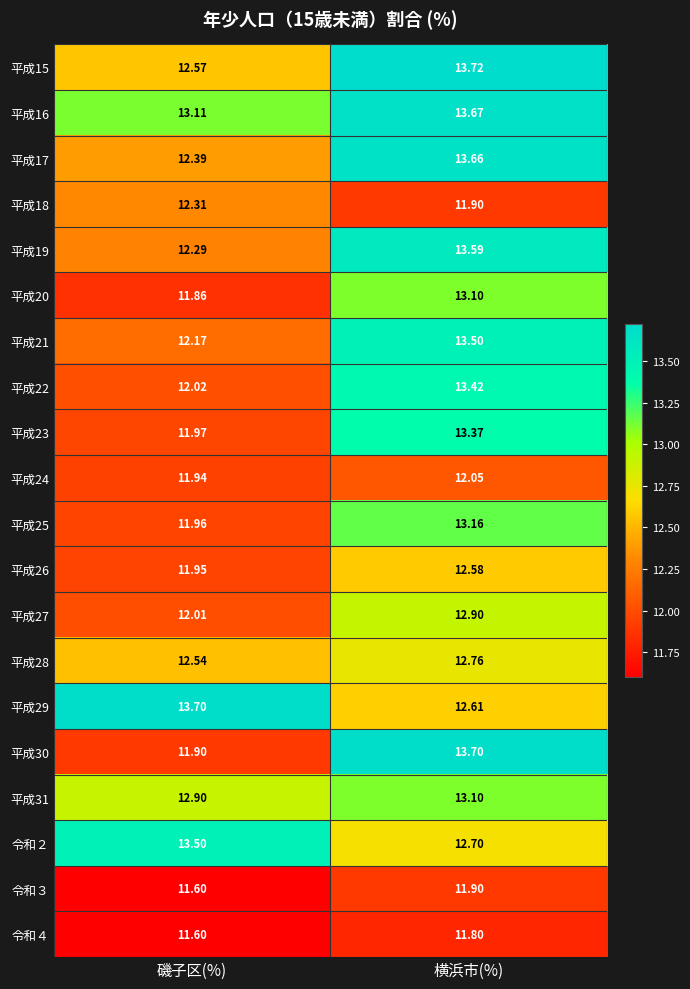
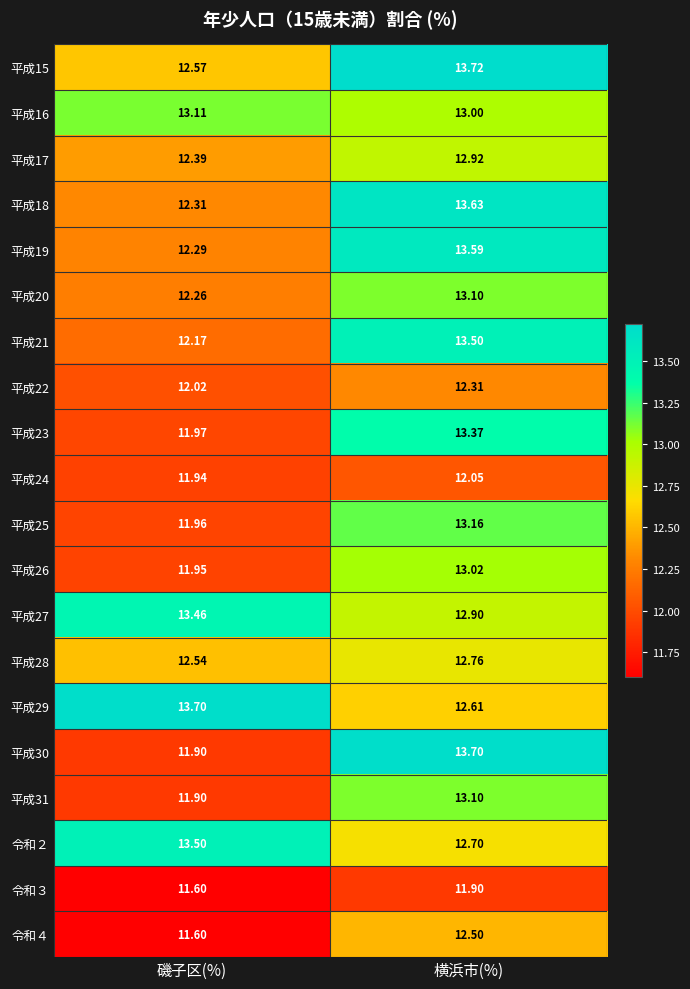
平成16, 横浜市(%): 13.67 -> 13.00
平成17, 横浜市(%): 13.66 -> 12.92
平成18, 横浜市(%): 11.90 -> 13.63
平成20, 磯子区(%): 11.86 -> 12.26
平成22, 横浜市(%): 13.42 -> 12.31
平成26, 横浜市(%): 12.58 -> 13.02
平成27, 磯子区(%): 12.01 -> 13.46
平成31, 磯子区(%): 12.90 -> 11.90
令和４, 横浜市(%): 11.80 -> 12.50
